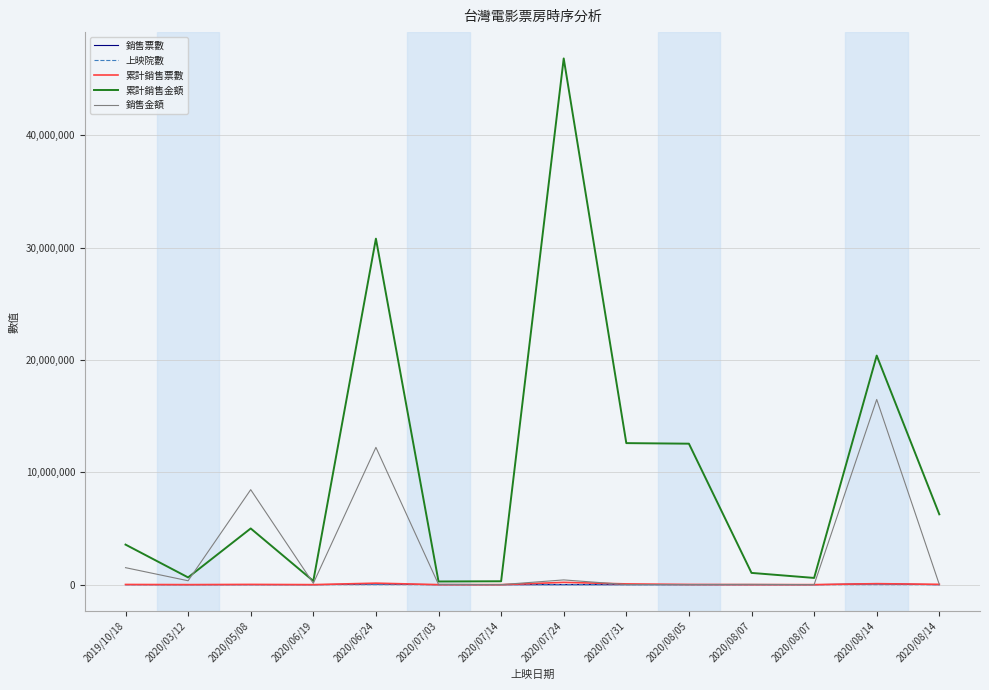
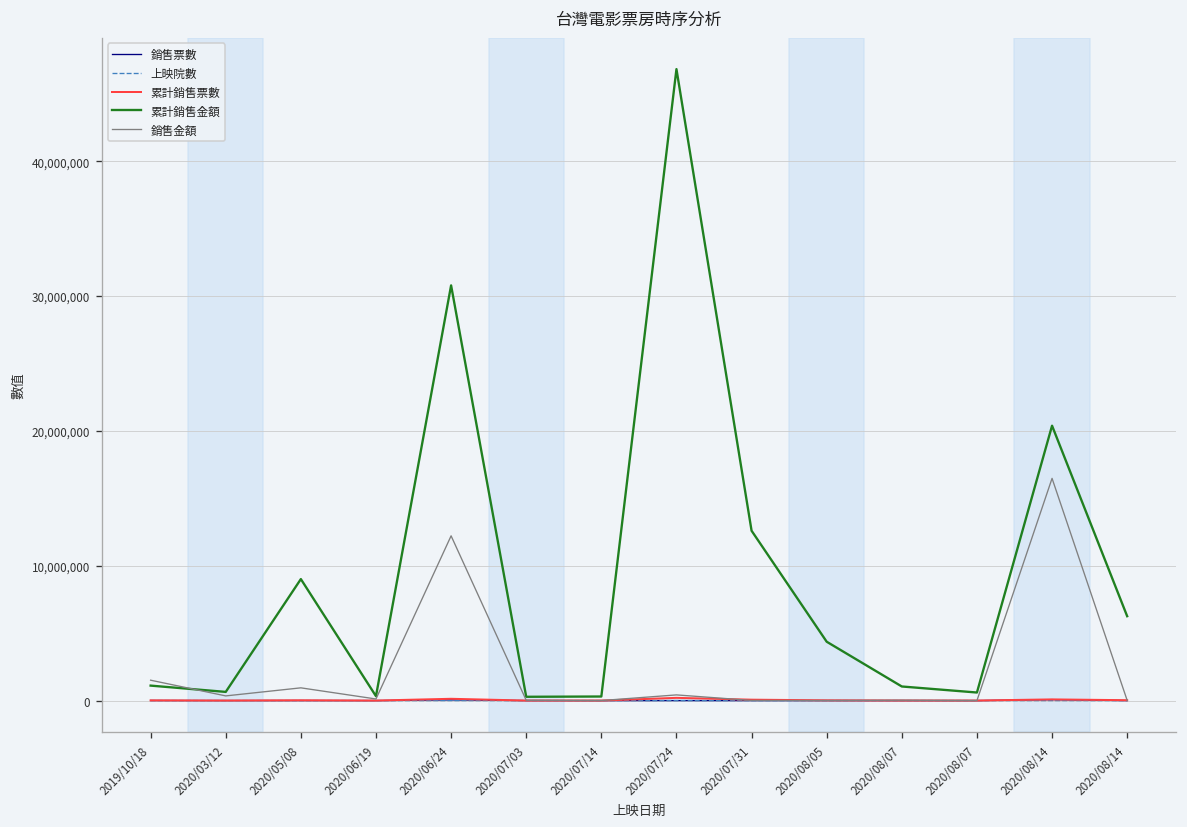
累計銷售金額, 2019/10/18: 3,600,000 -> 1,100,000
累計銷售金額, 2020/05/08: 5,000,000 -> 9,000,000
銷售金額, 2020/05/08: 8,500,000 -> 900,000
累計銷售金額, 2020/08/05: 12,500,000 -> 4,400,000
